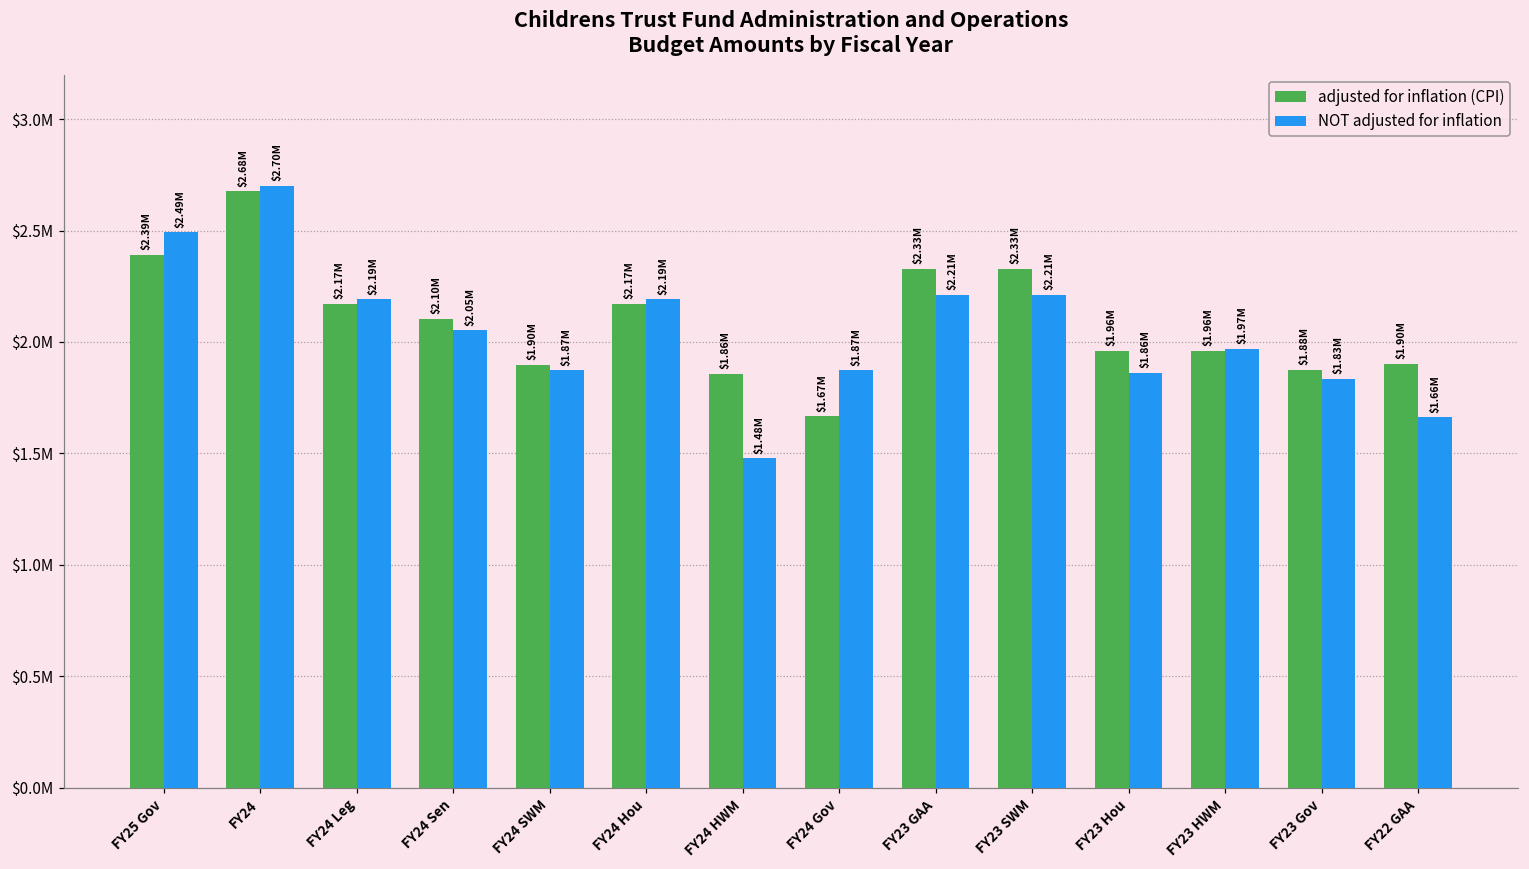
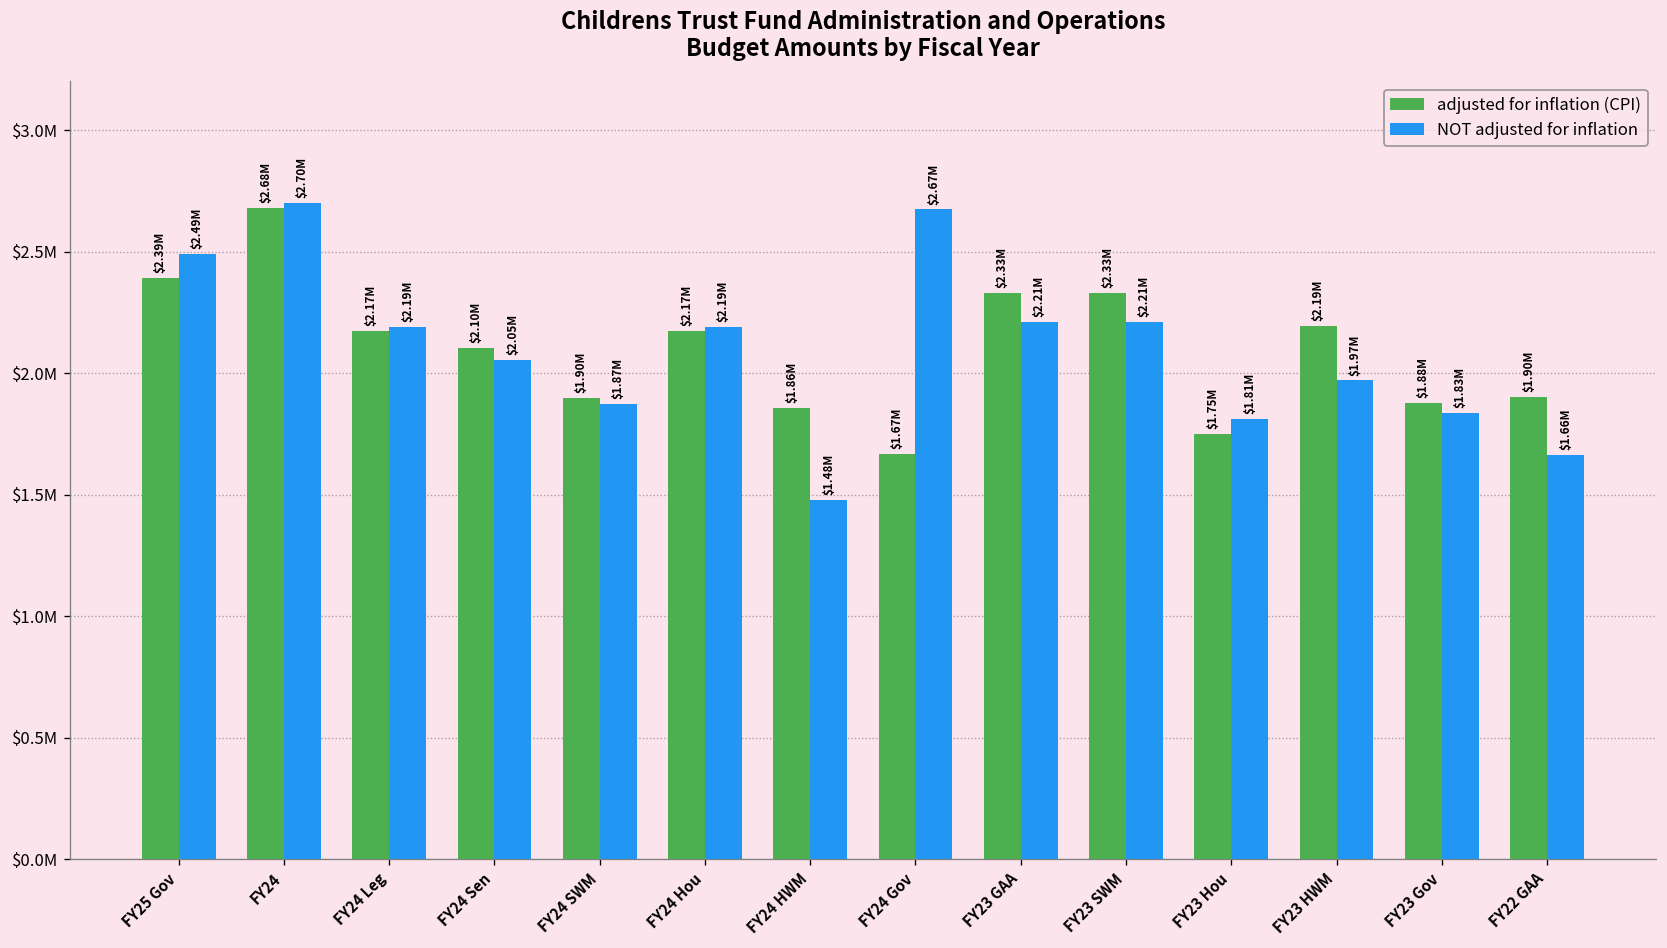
NOT adjusted for inflation, FY24 Gov: $1.87M -> $2.67M
adjusted for inflation (CPI), FY23 Hou: $1.96M -> $1.75M
NOT adjusted for inflation, FY23 Hou: $1.86M -> $1.81M
adjusted for inflation (CPI), FY23 HWM: $1.96M -> $2.19M
